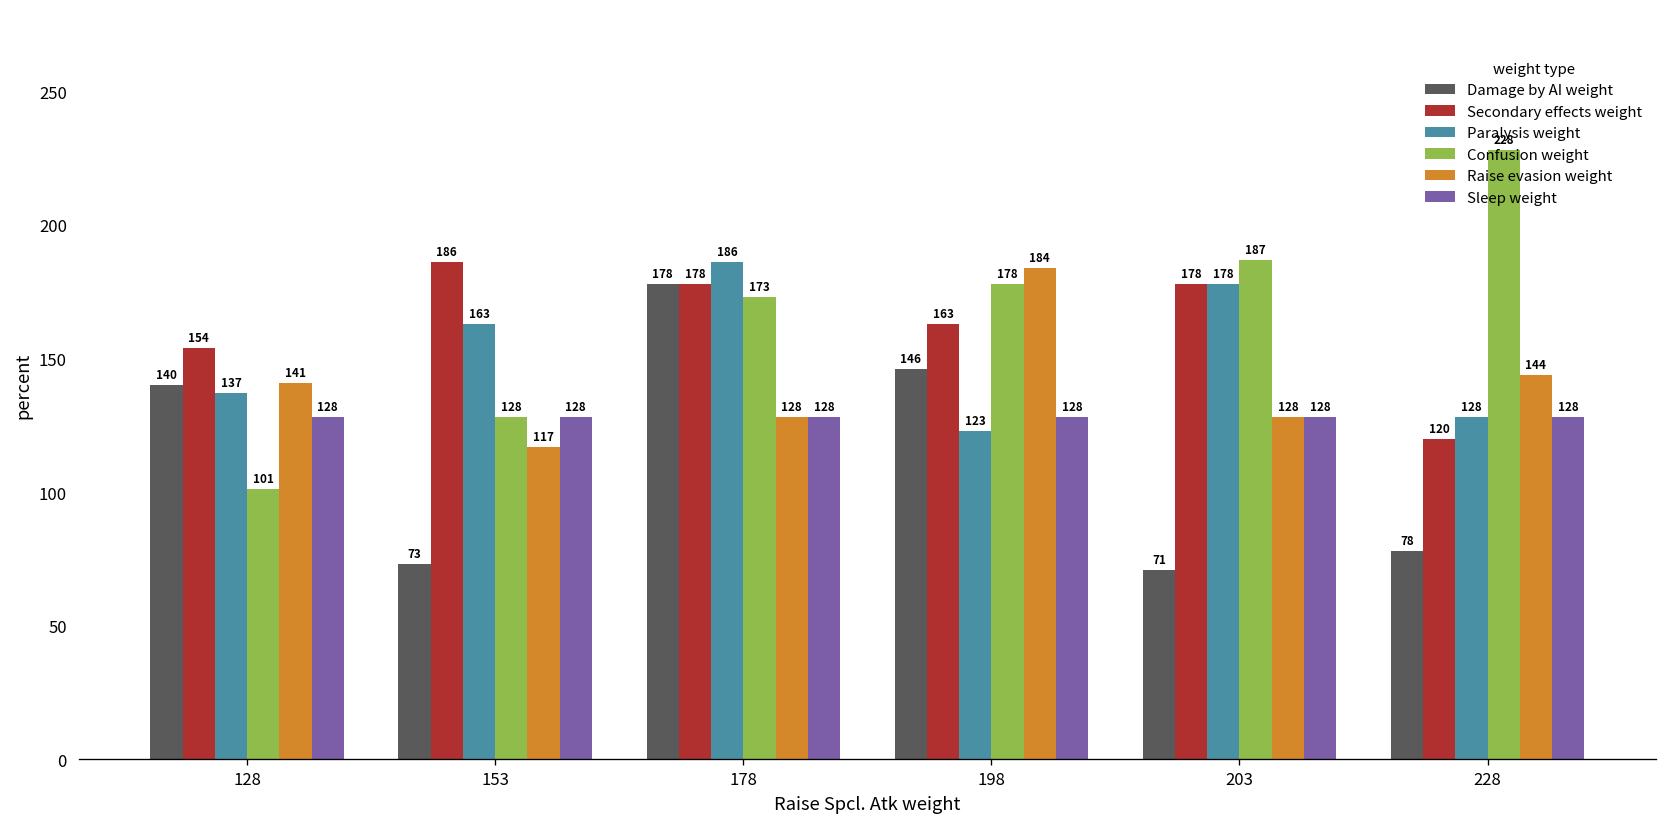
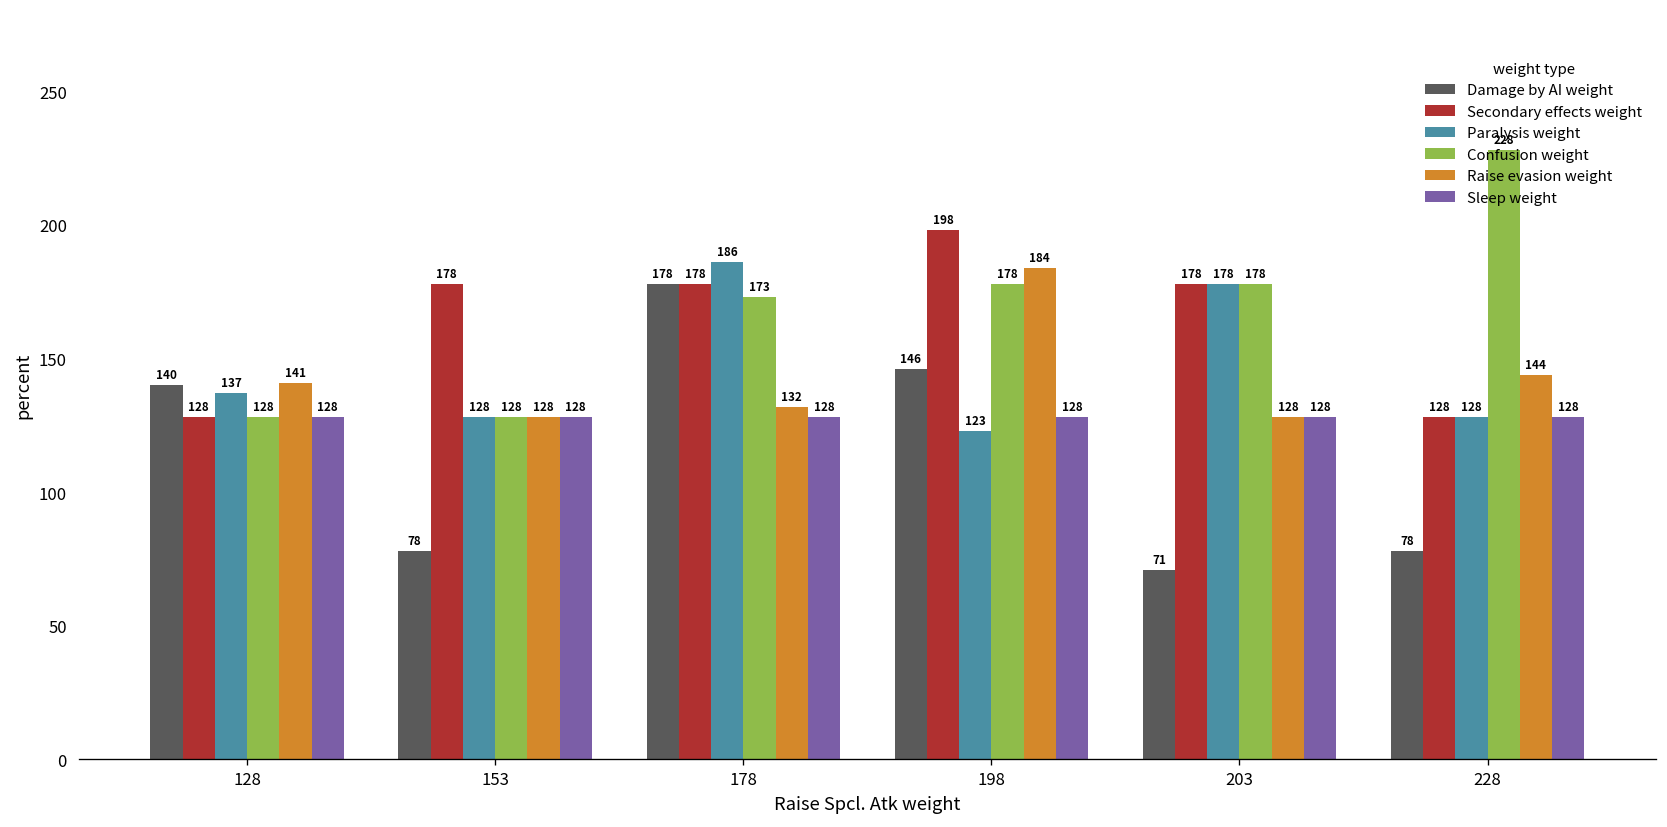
Secondary effects weight, 128: 154 -> 128
Confusion weight, 128: 101 -> 128
Damage by AI weight, 153: 73 -> 78
Secondary effects weight, 153: 186 -> 178
Paralysis weight, 153: 163 -> 128
Raise evasion weight, 153: 117 -> 128
Raise evasion weight, 178: 128 -> 132
Secondary effects weight, 198: 163 -> 198
Confusion weight, 203: 187 -> 178
Secondary effects weight, 228: 120 -> 128
